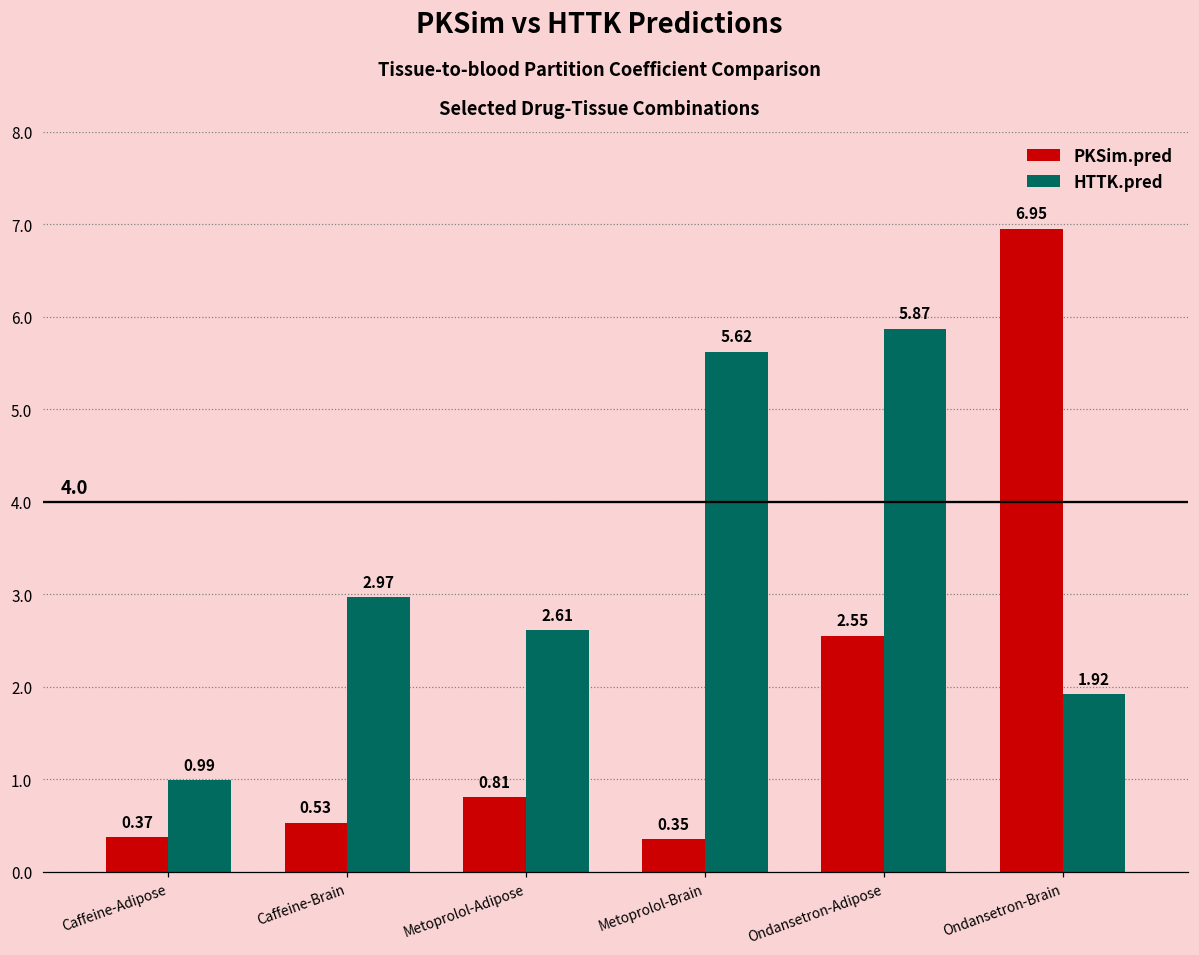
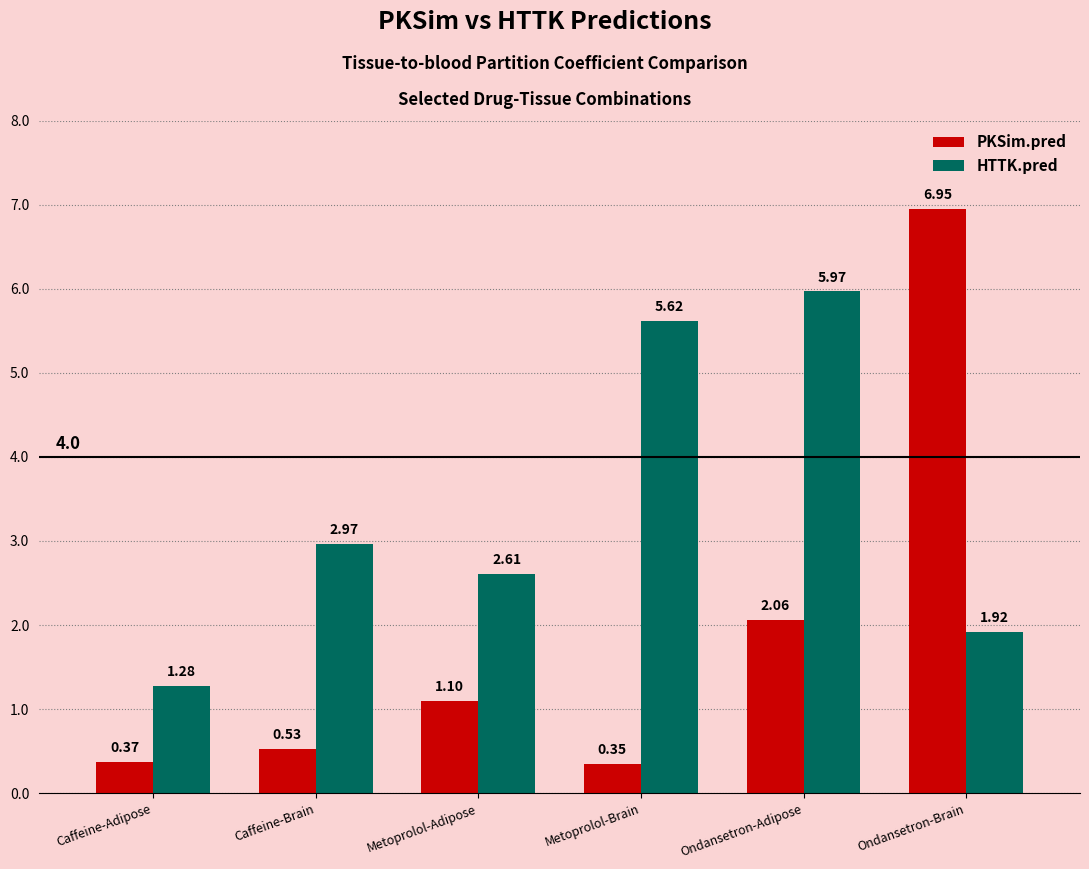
HTTK.pred, Caffeine-Adipose: 0.99 -> 1.28
PKSim.pred, Metoprolol-Adipose: 0.81 -> 1.10
PKSim.pred, Ondansetron-Adipose: 2.55 -> 2.06
HTTK.pred, Ondansetron-Adipose: 5.87 -> 5.97
